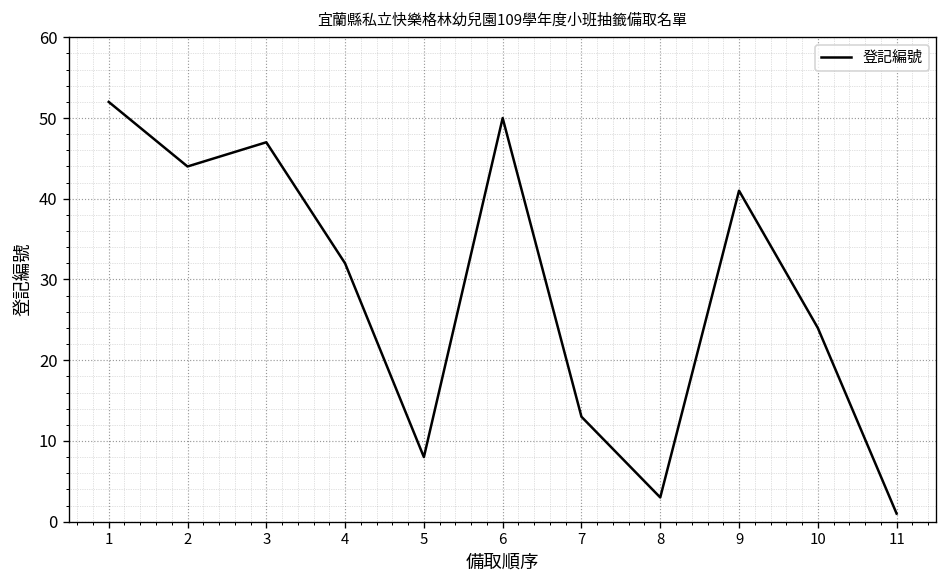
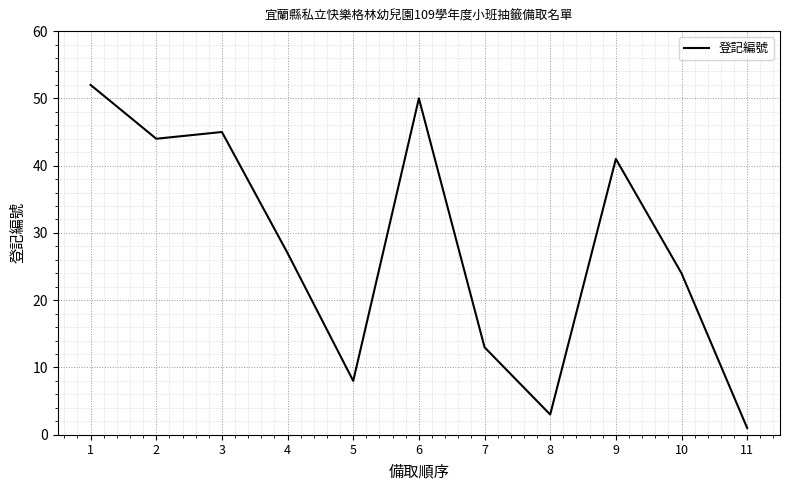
3: 47 -> 45
4: 32 -> 27
